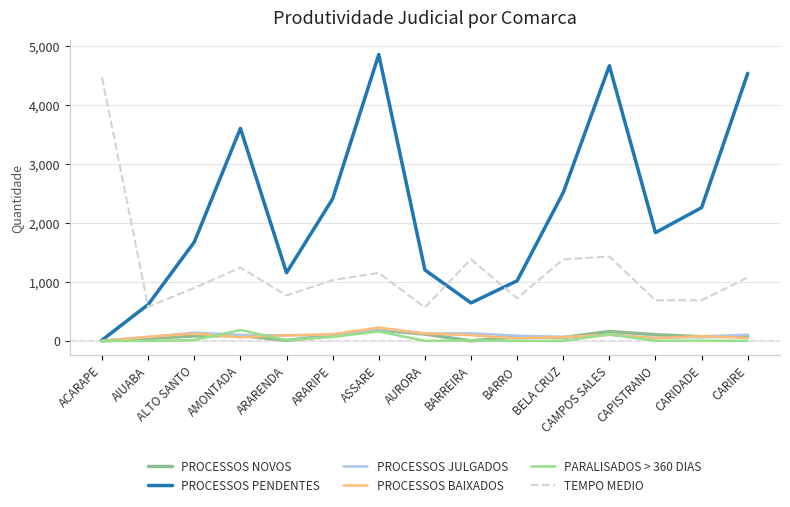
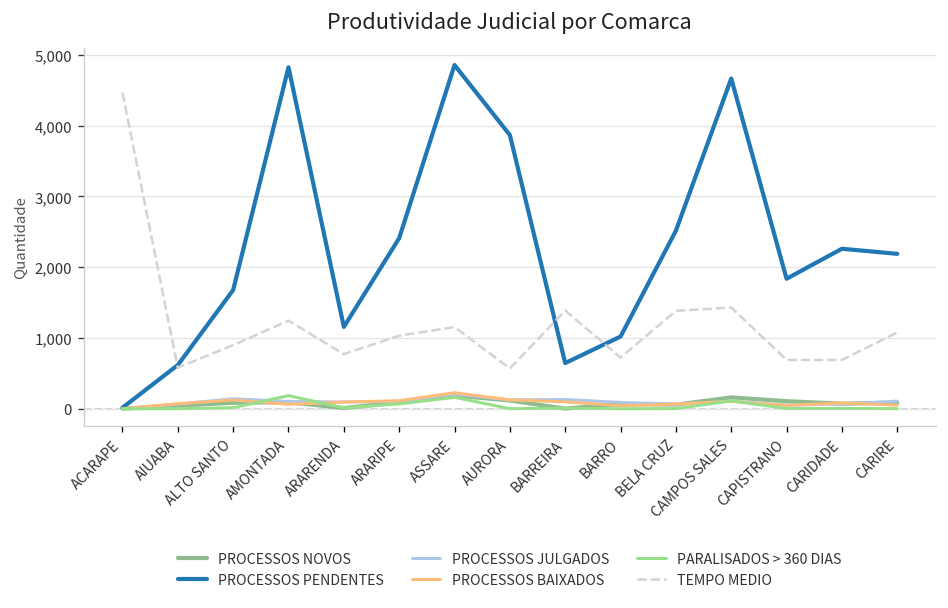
PROCESSOS PENDENTES, AMONTADA: 3,600 -> 4,800
PROCESSOS PENDENTES, AURORA: 1,200 -> 3,900
PROCESSOS PENDENTES, CARIRE: 4,500 -> 2,200
